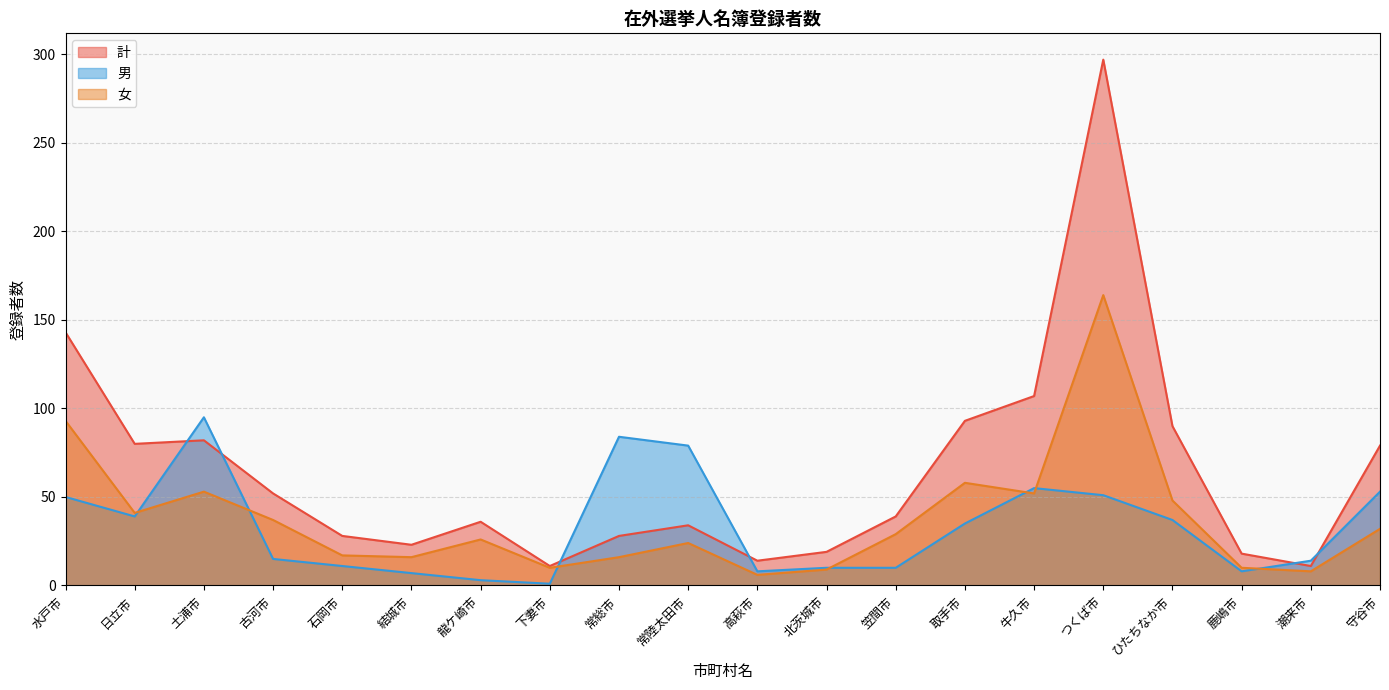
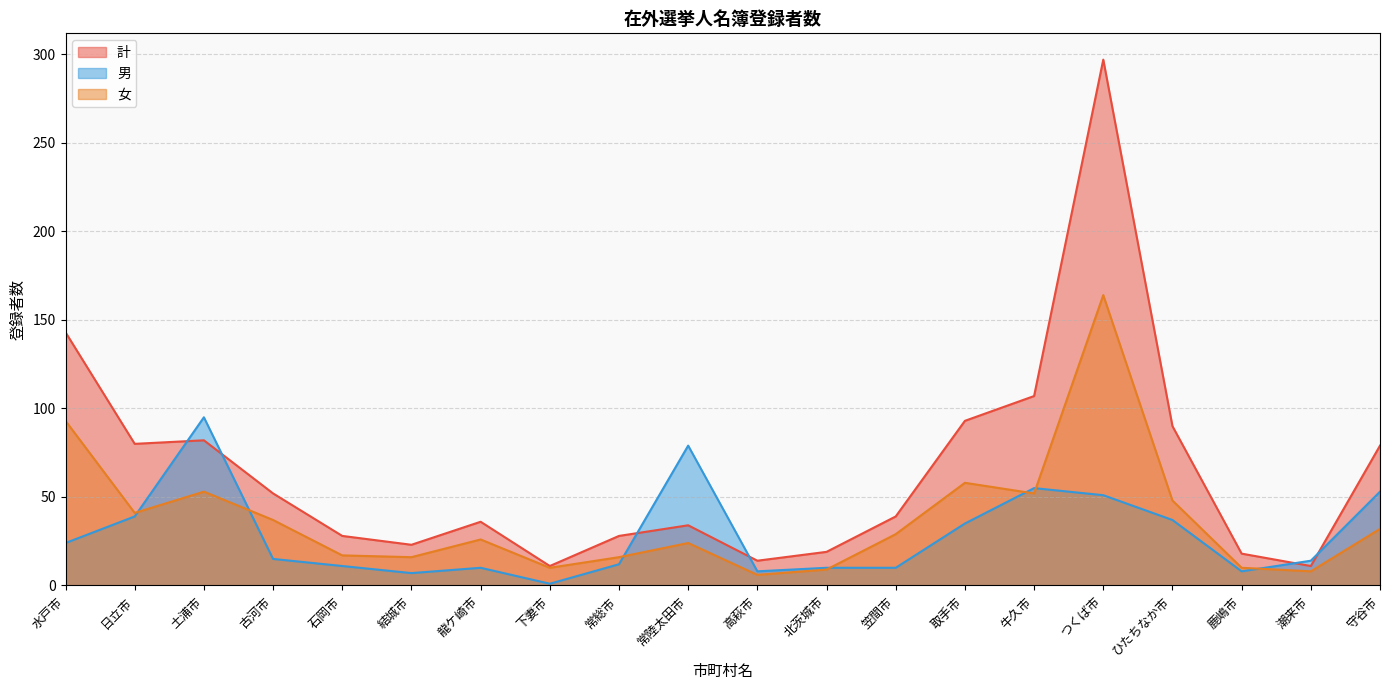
男, 水戸市: 50 -> 24
男, 龍ケ崎市: 3 -> 10
男, 常総市: 84 -> 12
